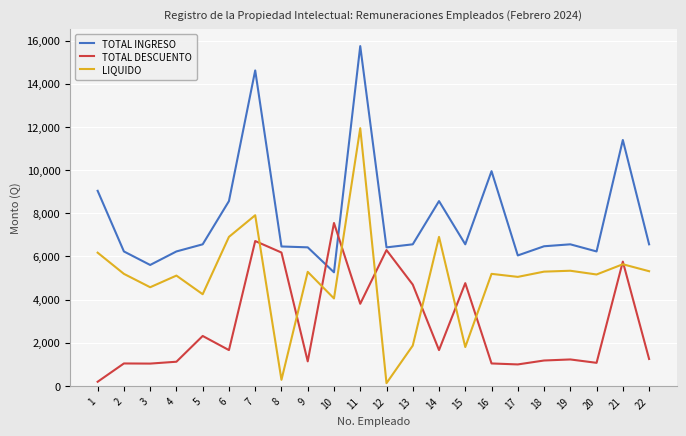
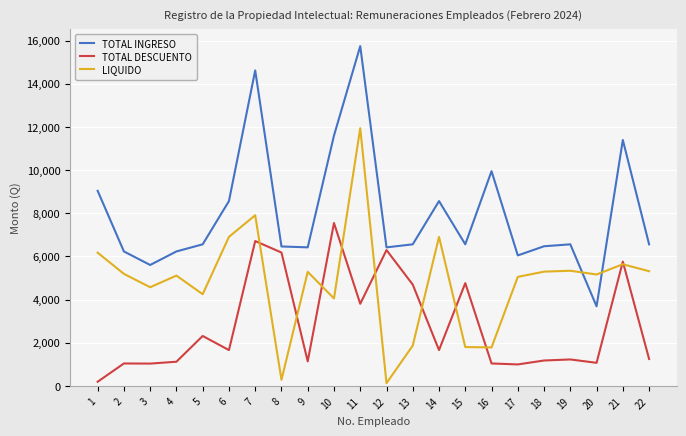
TOTAL INGRESO, 10: 5,300 -> 11,600
LIQUIDO, 16: 5,200 -> 1,800
TOTAL INGRESO, 20: 6,200 -> 3,700
